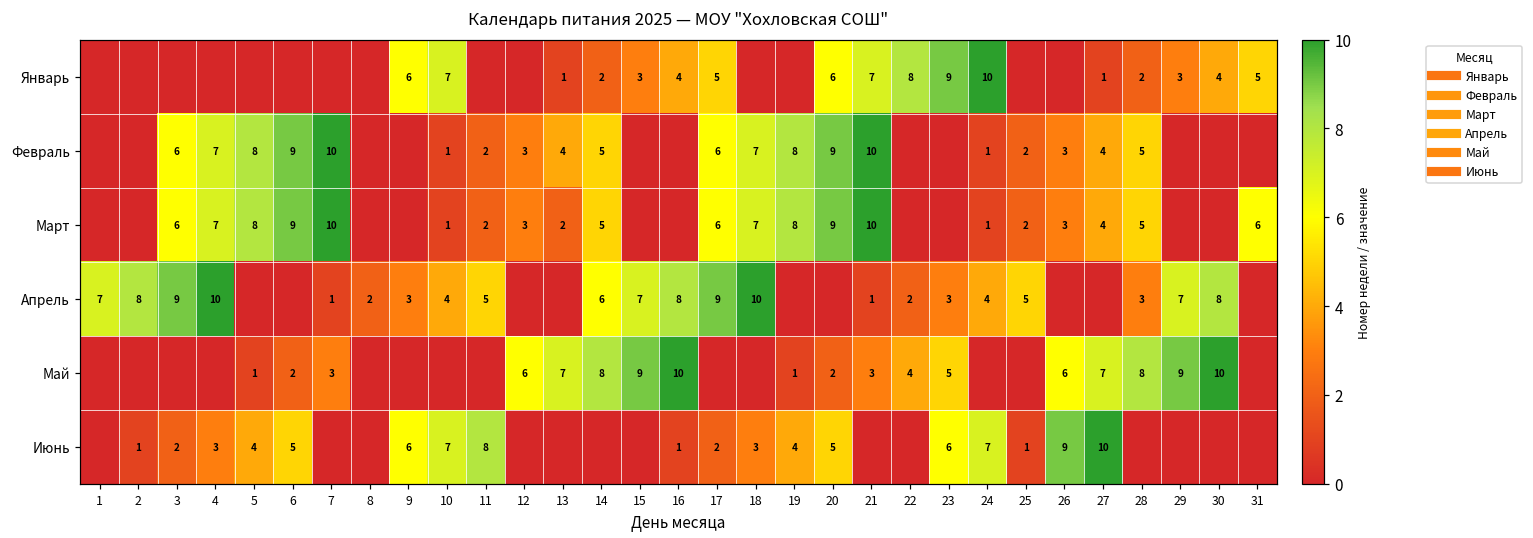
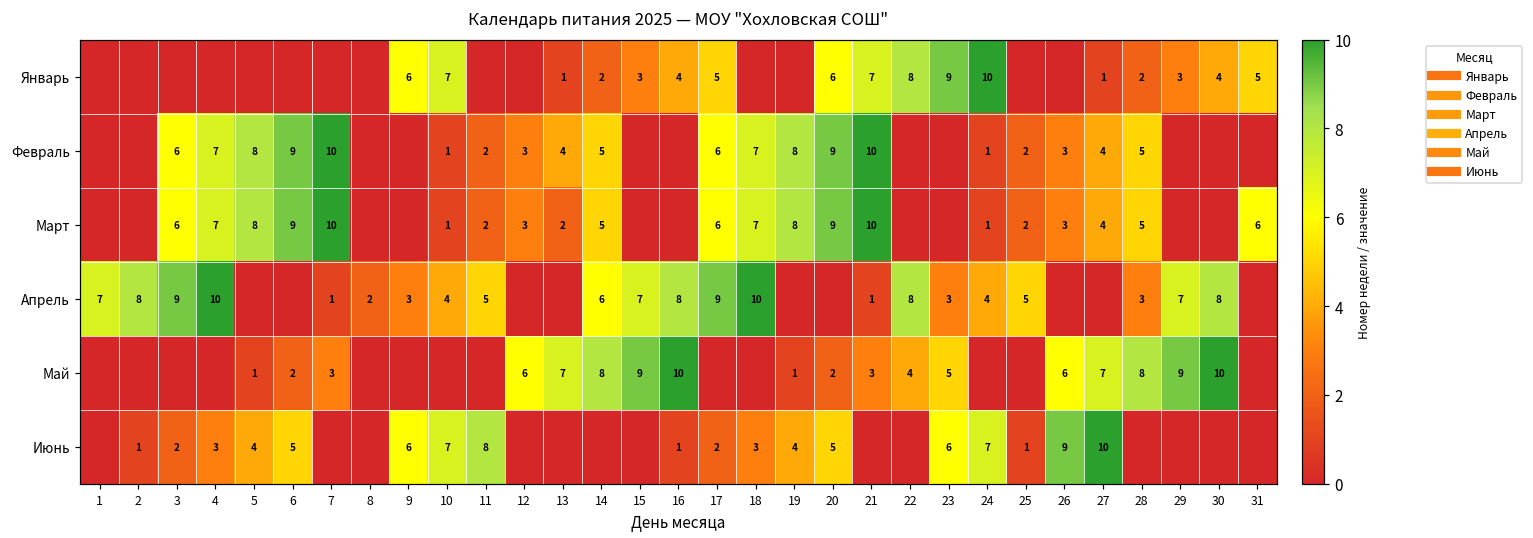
Апрель, 22: 2 -> 8
